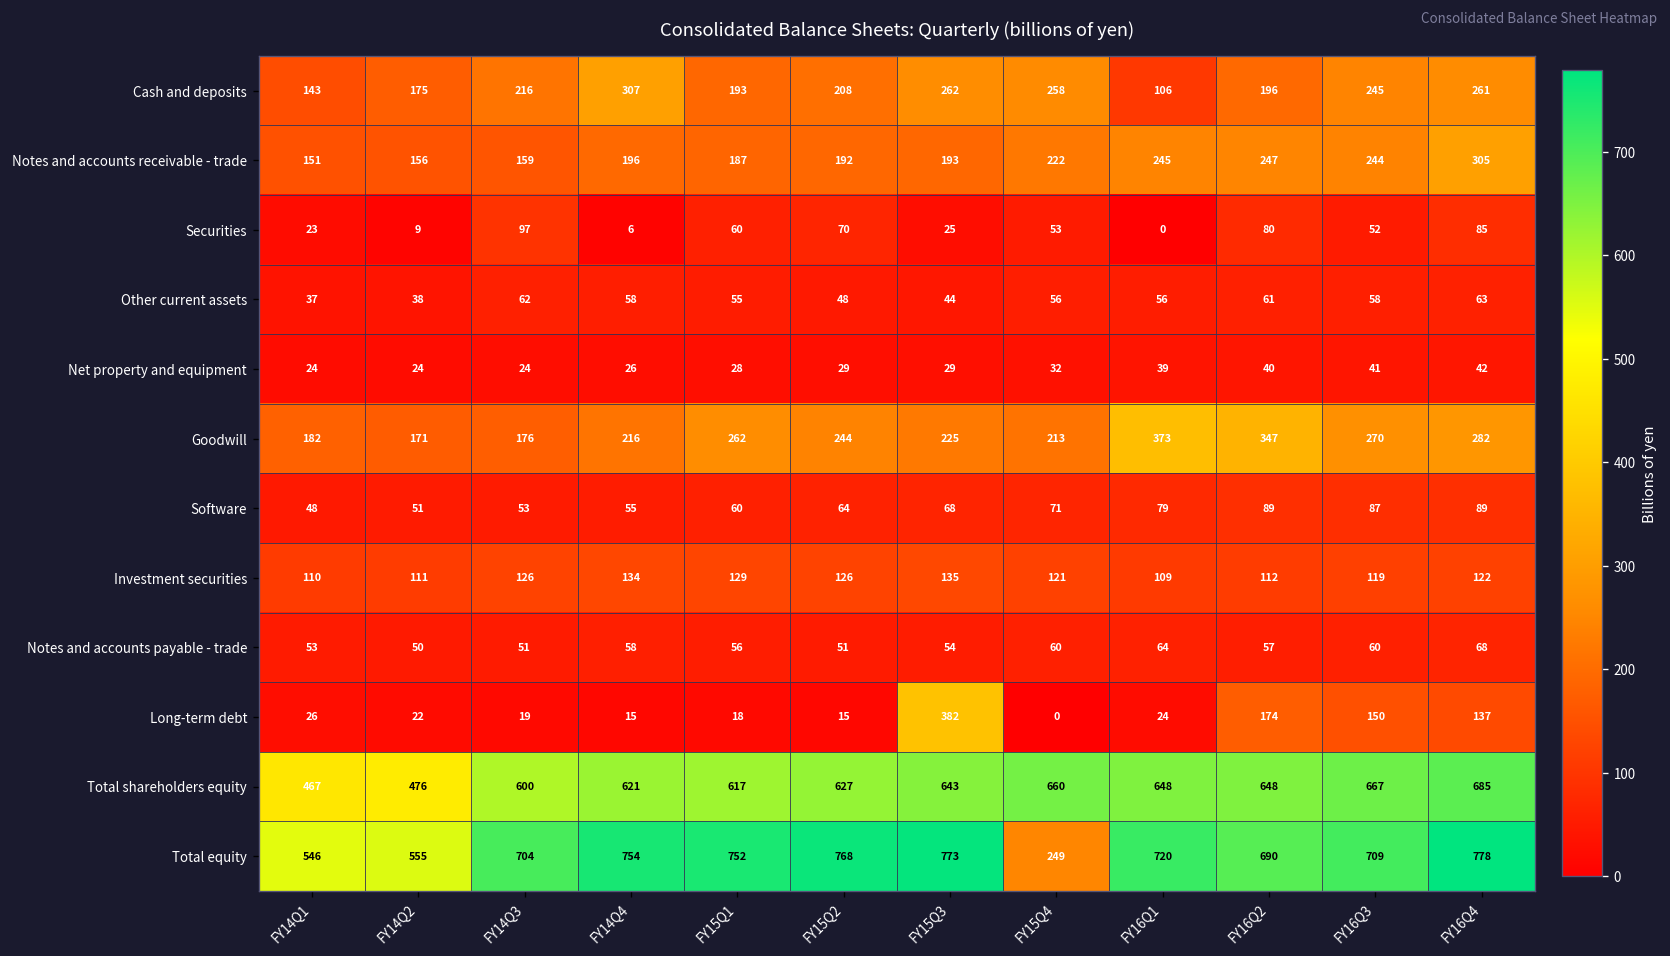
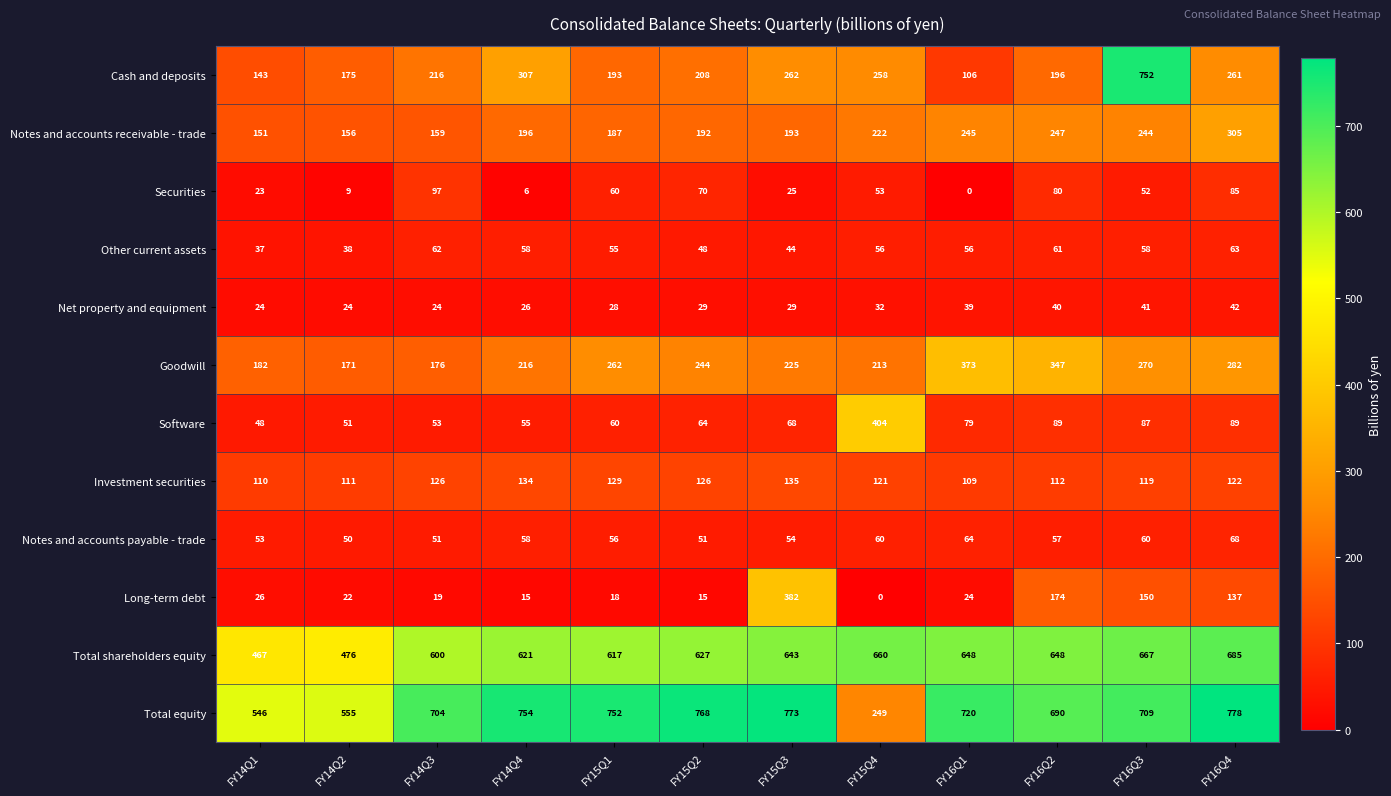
Cash and deposits, FY16Q3: 245 -> 752
Software, FY15Q4: 71 -> 404
